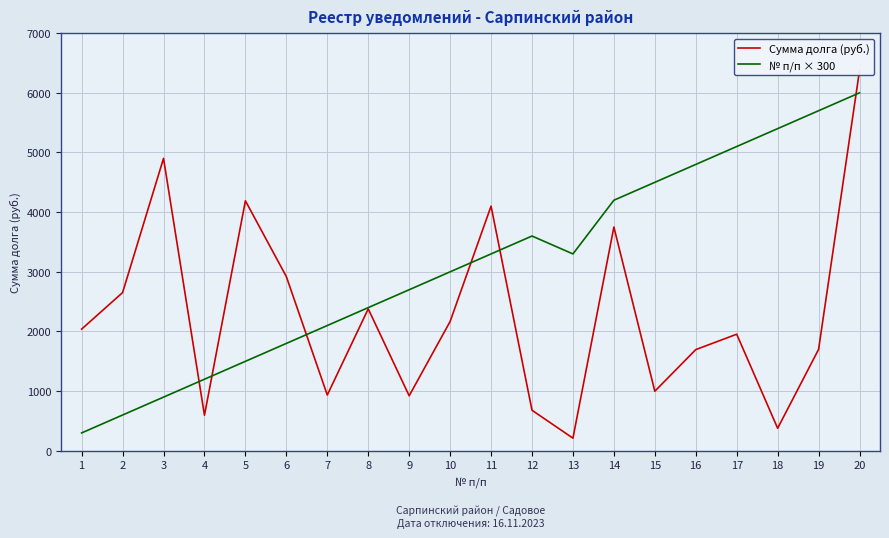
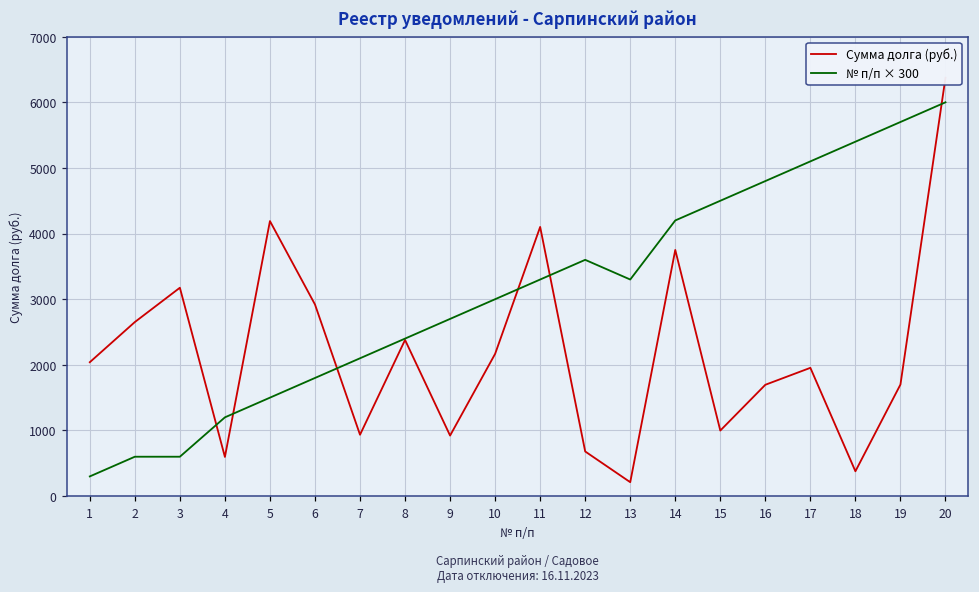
Сумма долга (руб.), 3: 4900 -> 3200
№ п/п × 300, 3: 900 -> 600
